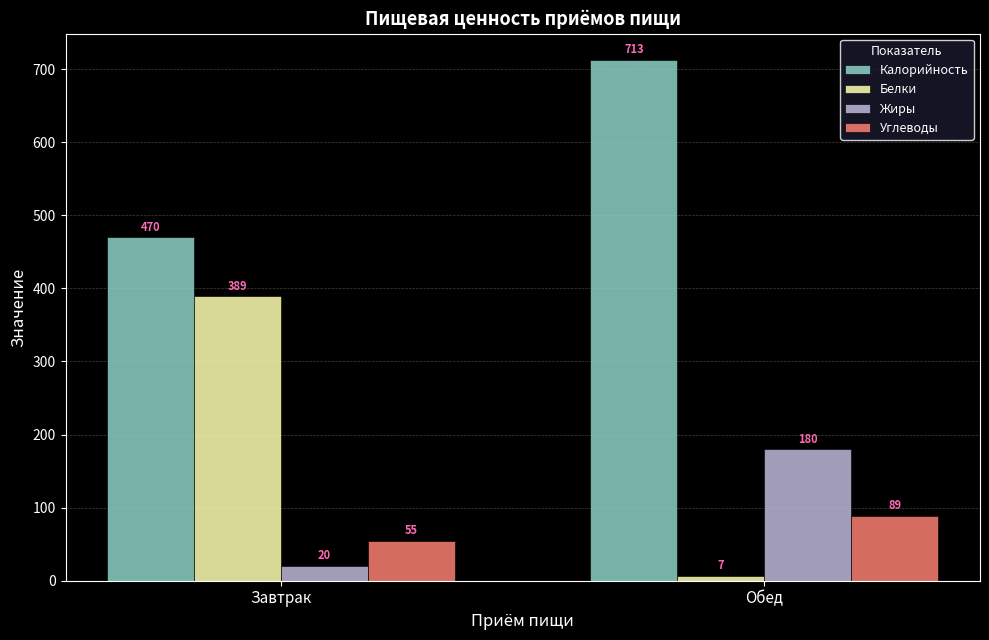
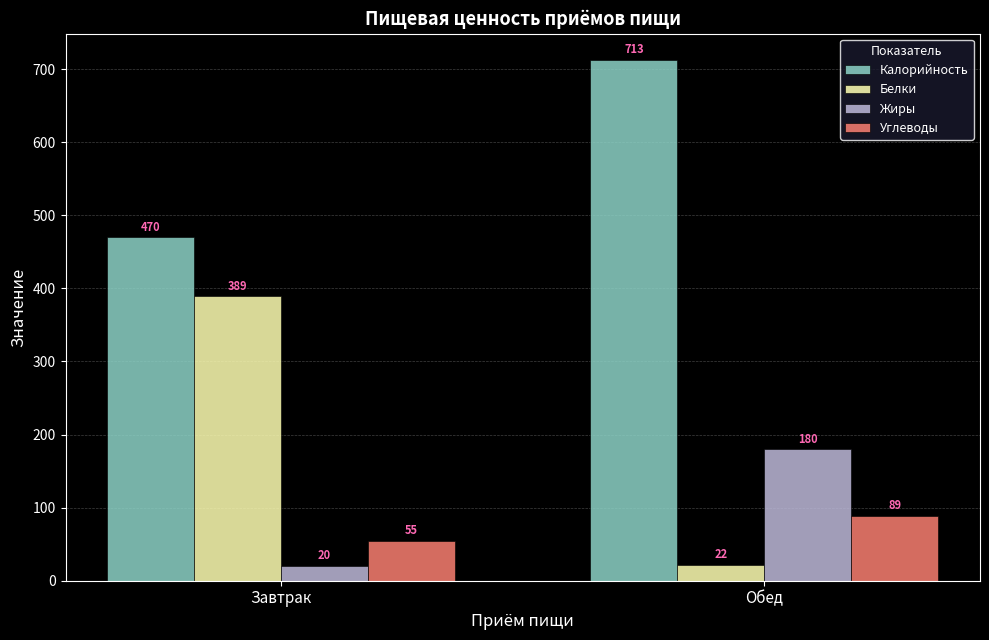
Белки, Обед: 7 -> 22
